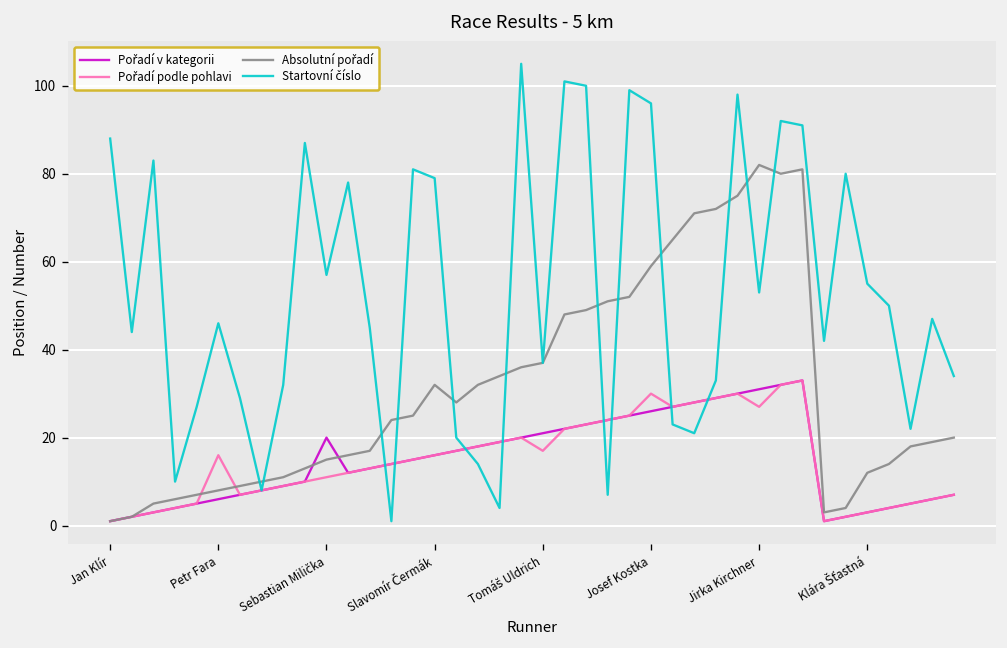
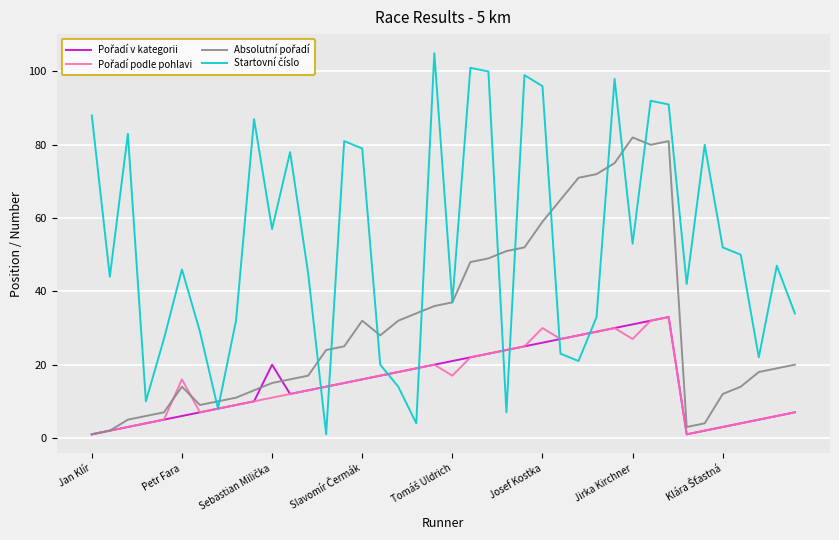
Absolutní pořadí, Petr Fara: 8 -> 14
Startovní číslo, Klára Šťastná: 55 -> 52
